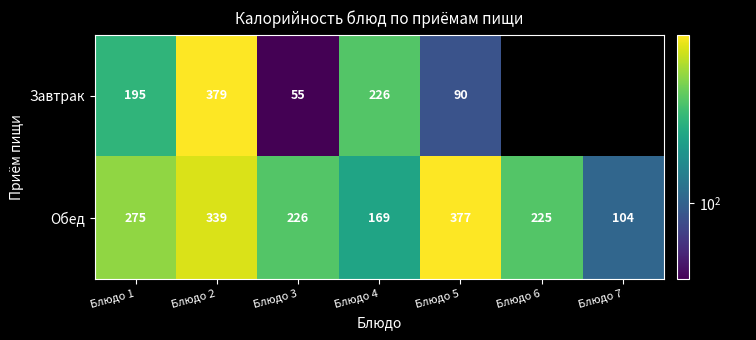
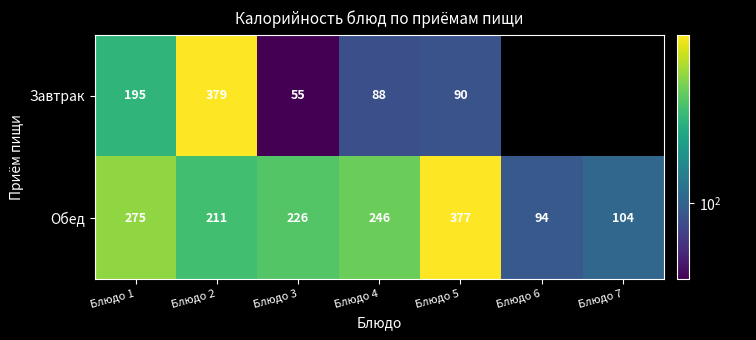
Завтрак, Блюдо 4: 226 -> 88
Обед, Блюдо 2: 339 -> 211
Обед, Блюдо 4: 169 -> 246
Обед, Блюдо 6: 225 -> 94
